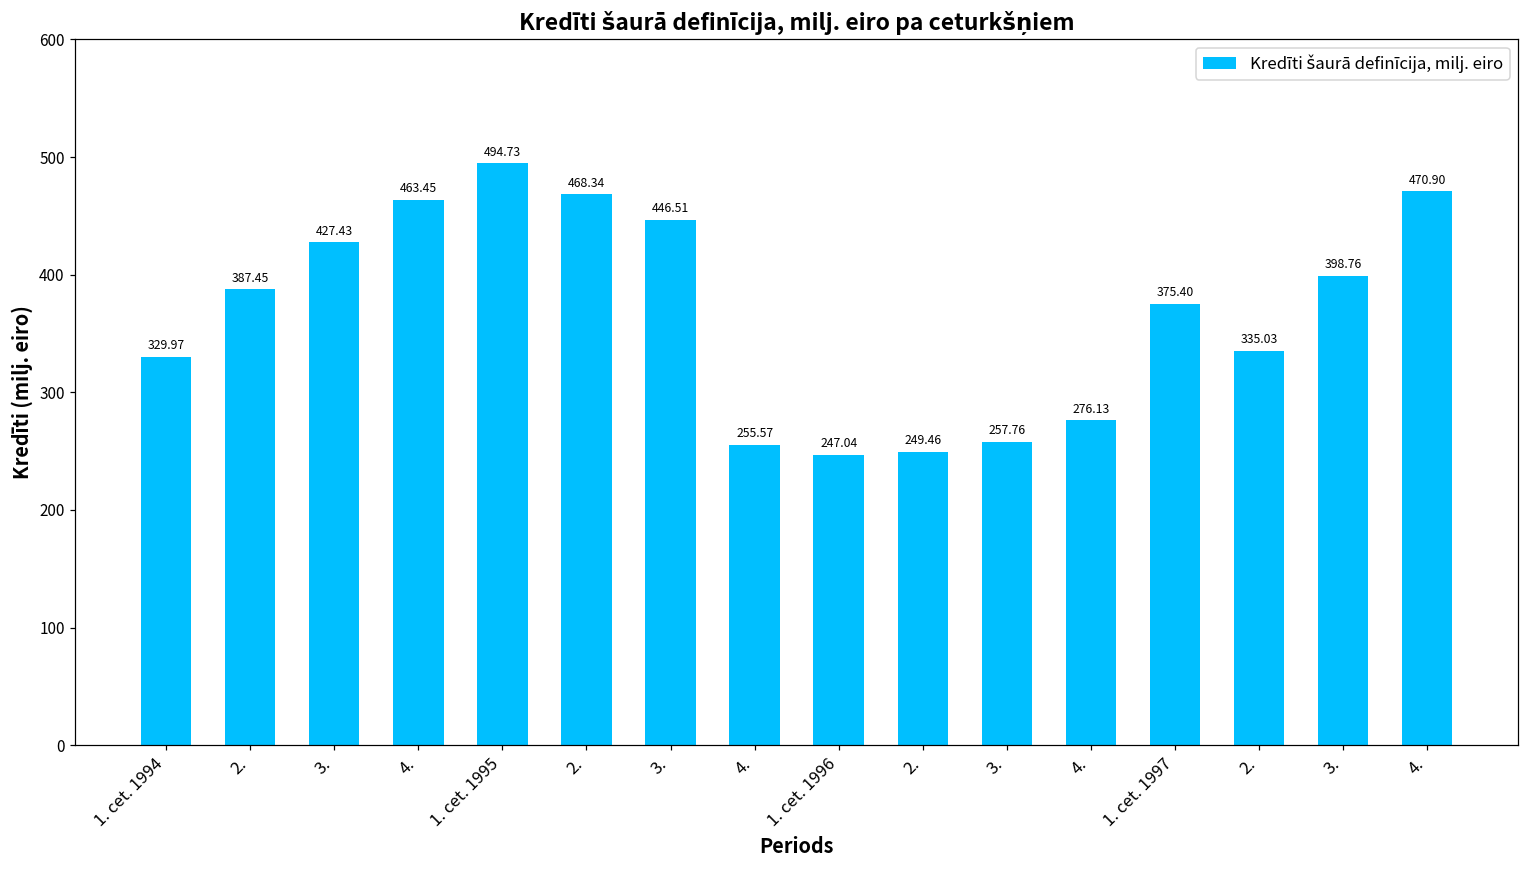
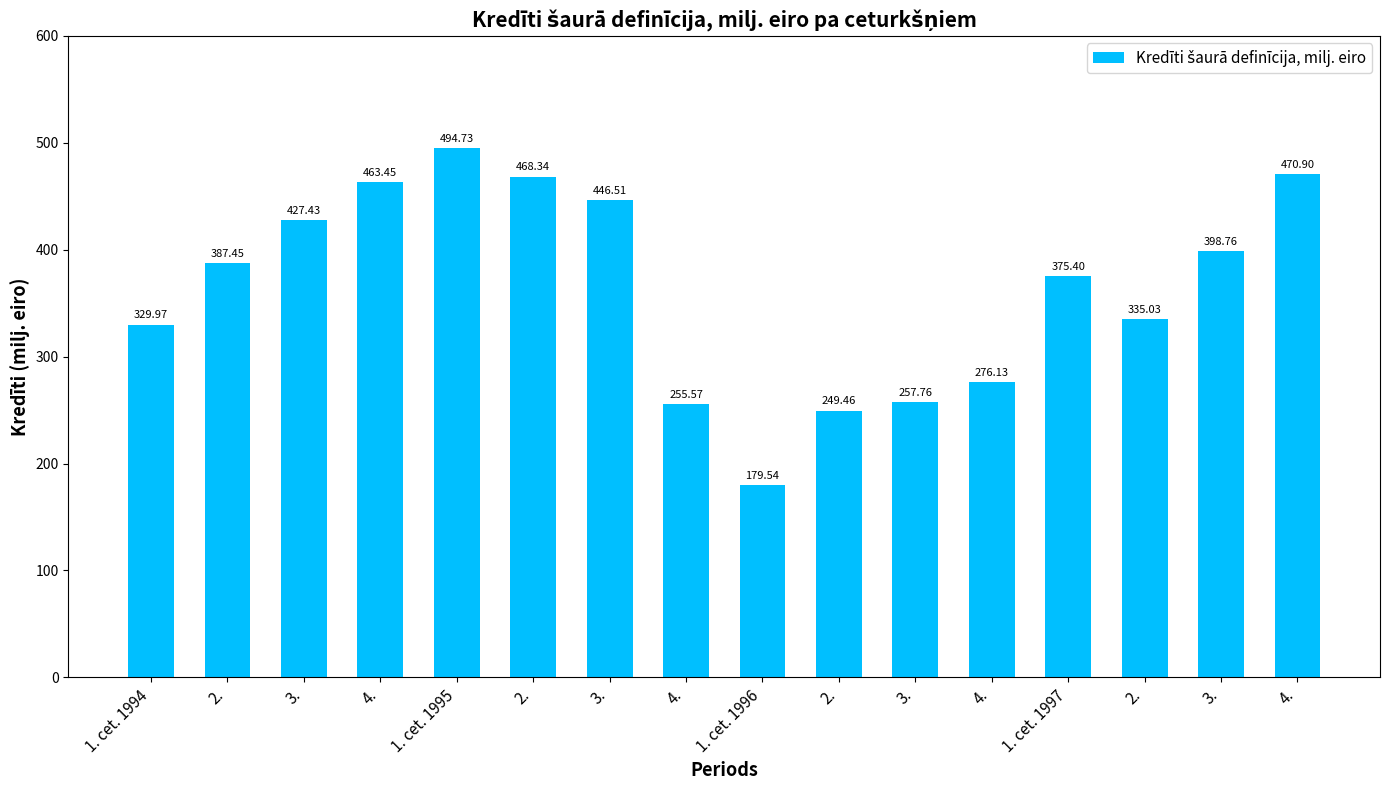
1. cet. 1996: 247.04 -> 179.54
